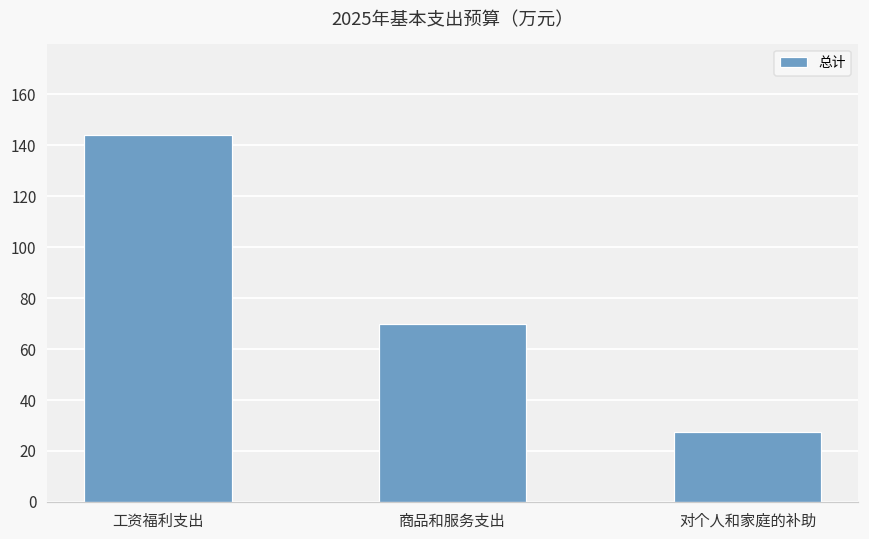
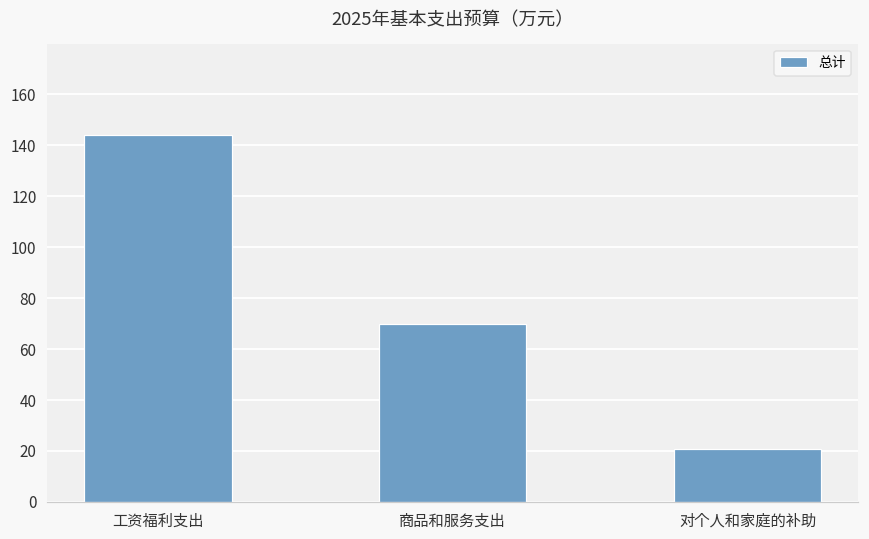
对个人和家庭的补助: 28 -> 21
